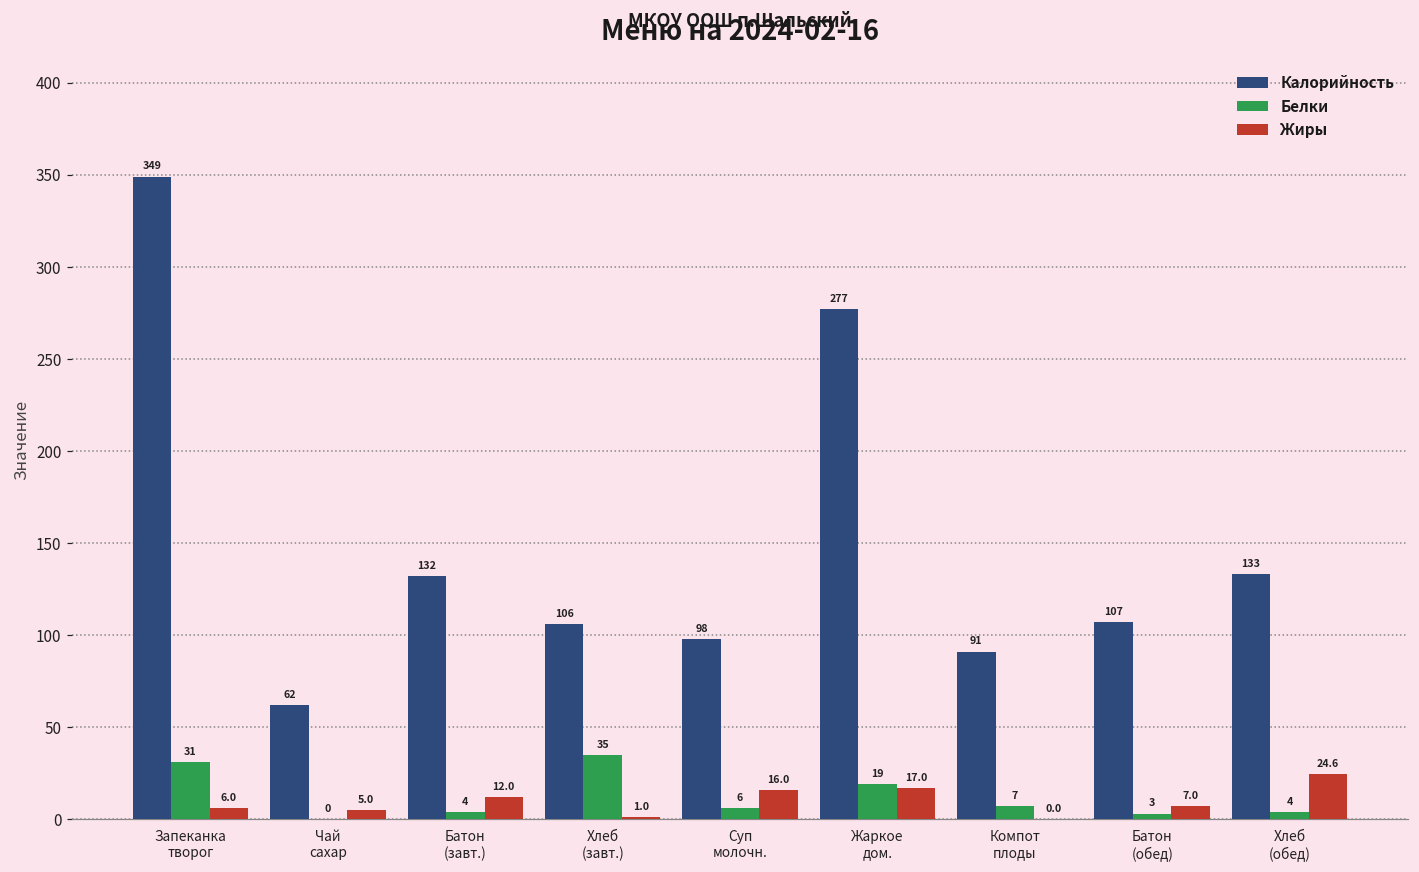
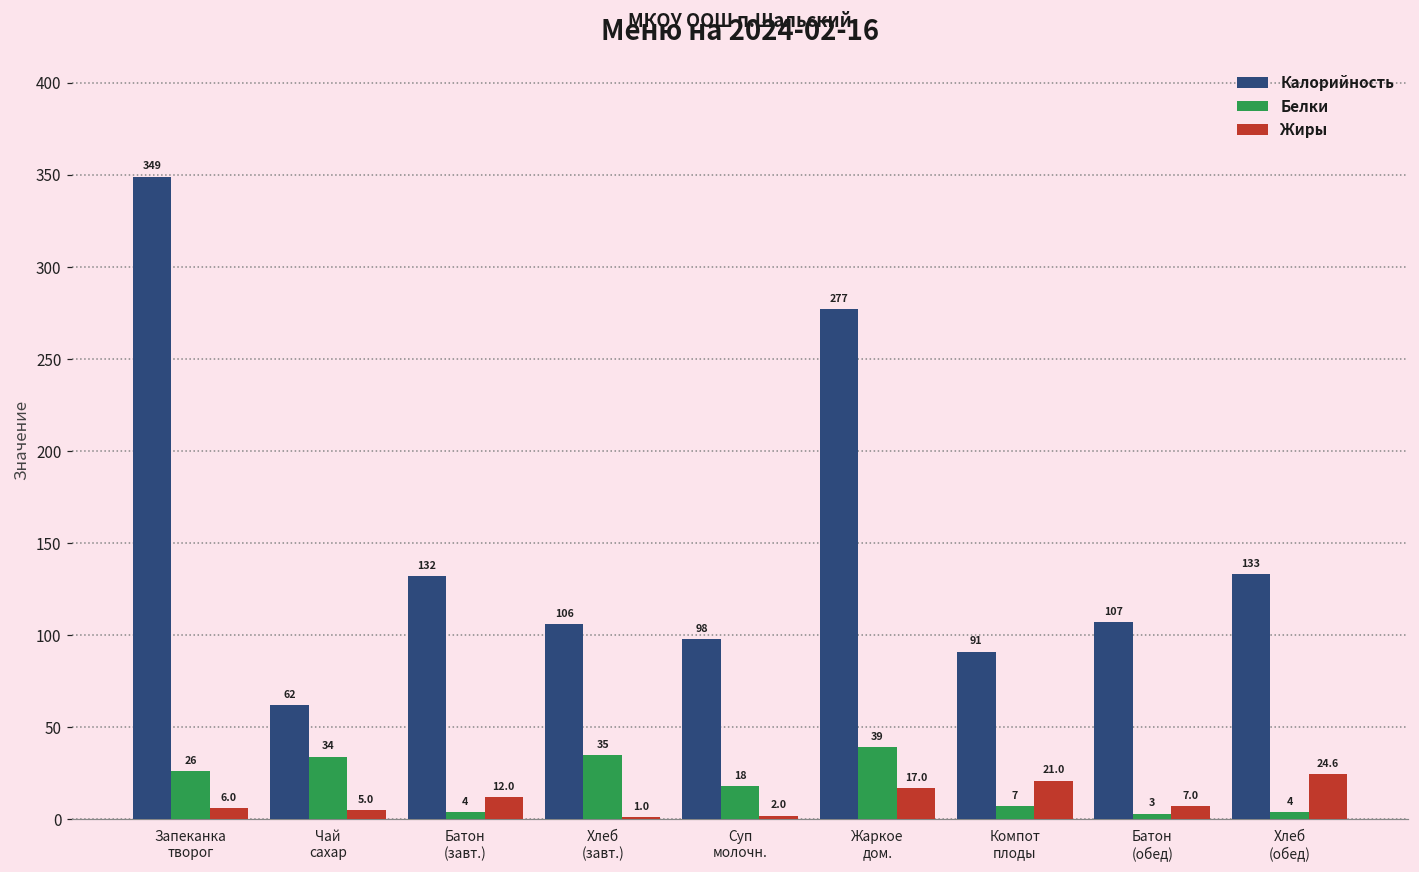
Белки, Запеканка творог: 31 -> 26
Белки, Чай сахар: 0 -> 34
Белки, Суп молочн.: 6 -> 18
Жиры, Суп молочн.: 16.0 -> 2.0
Белки, Жаркое дом.: 19 -> 39
Жиры, Компот плоды: 0.0 -> 21.0
